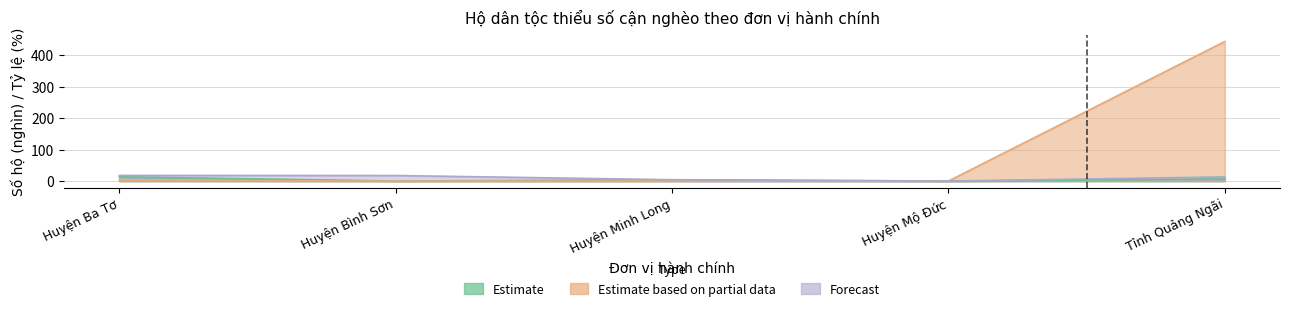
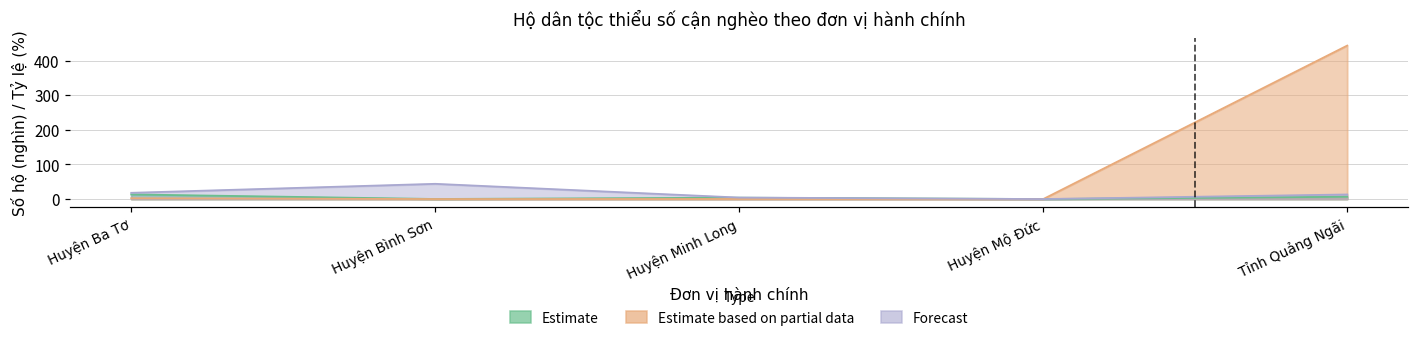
Forecast, Huyện Bình Sơn: 20 -> 40
